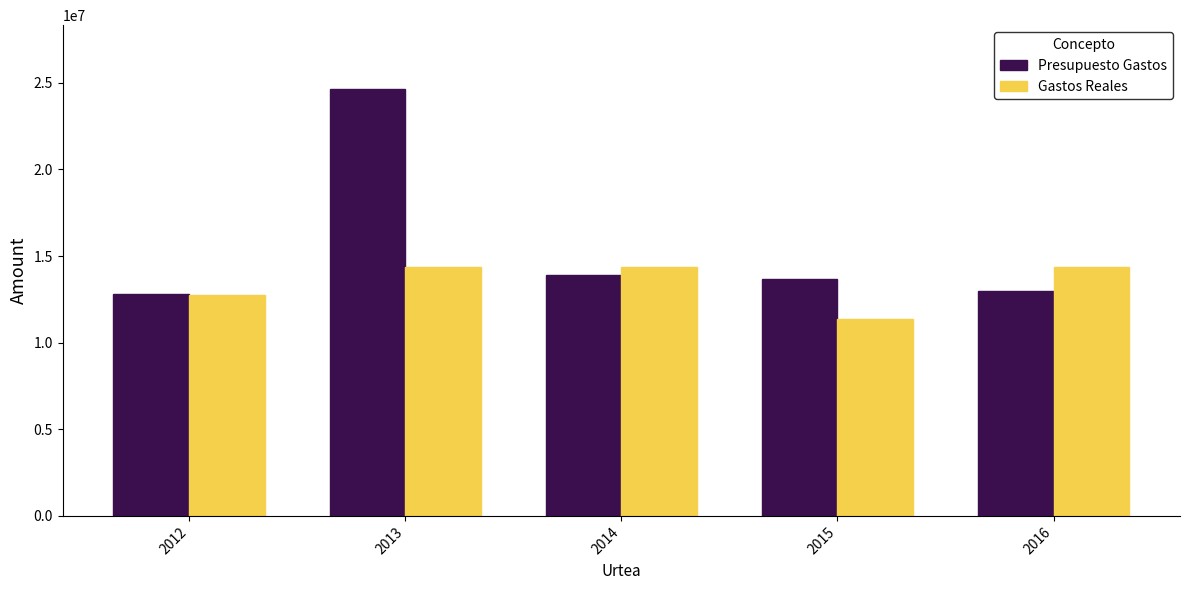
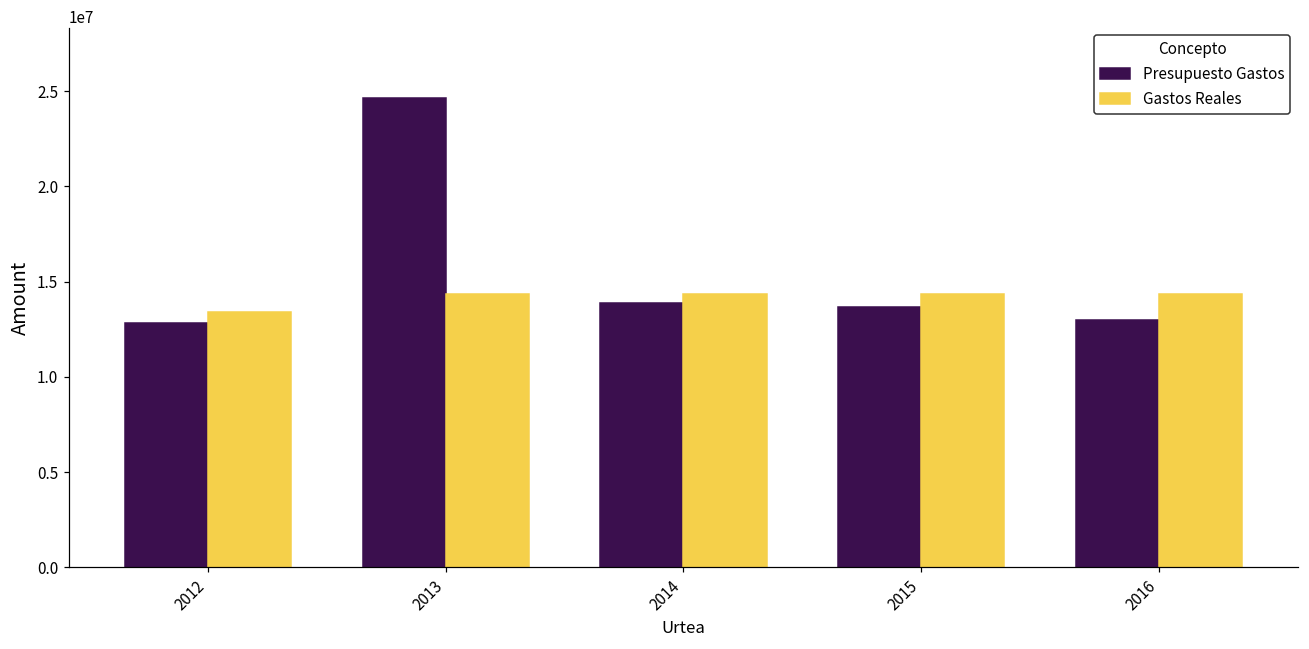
Gastos Reales, 2012: 12700000 -> 13400000
Gastos Reales, 2015: 11400000 -> 14300000
